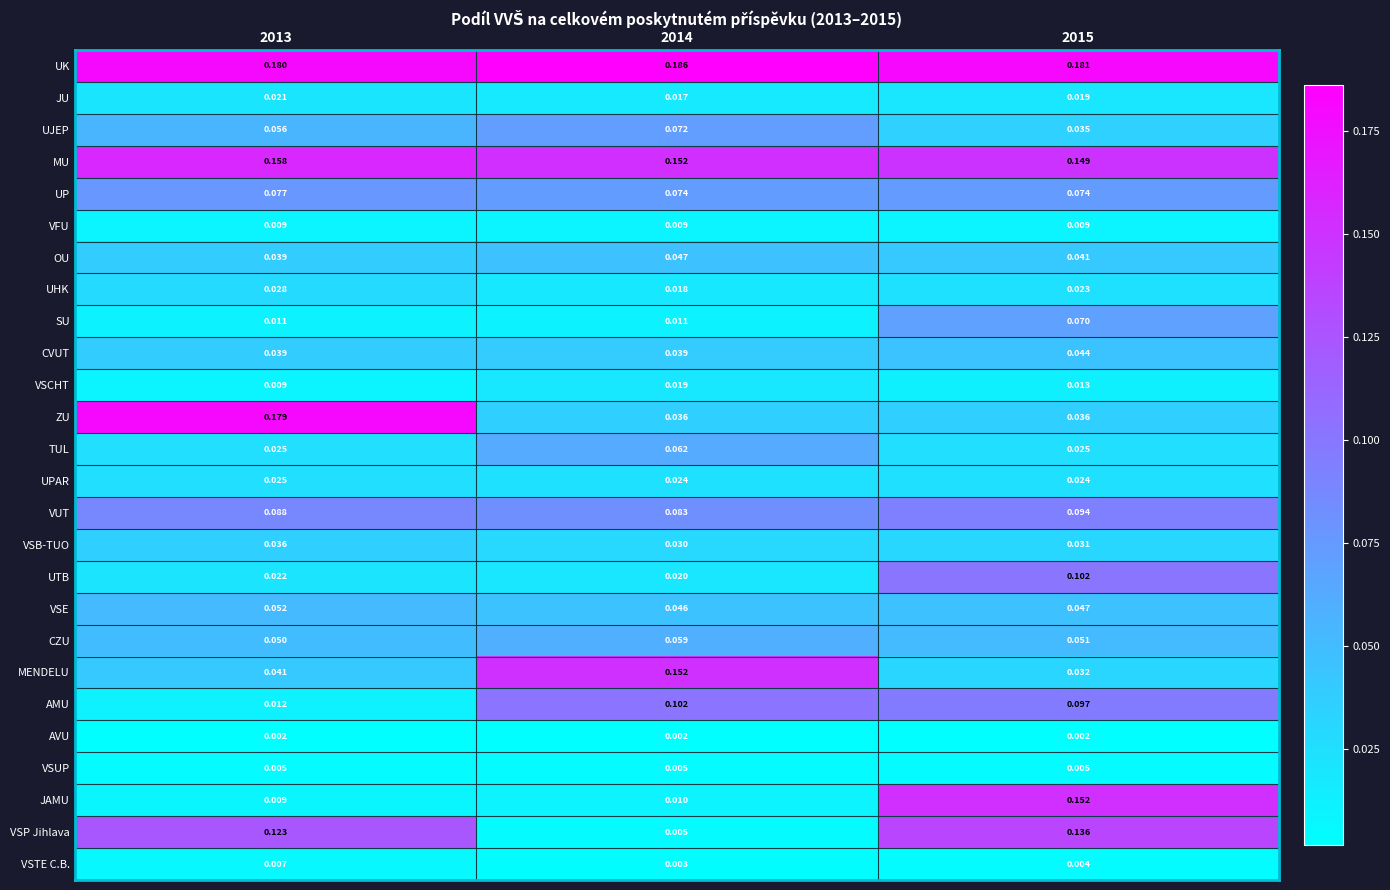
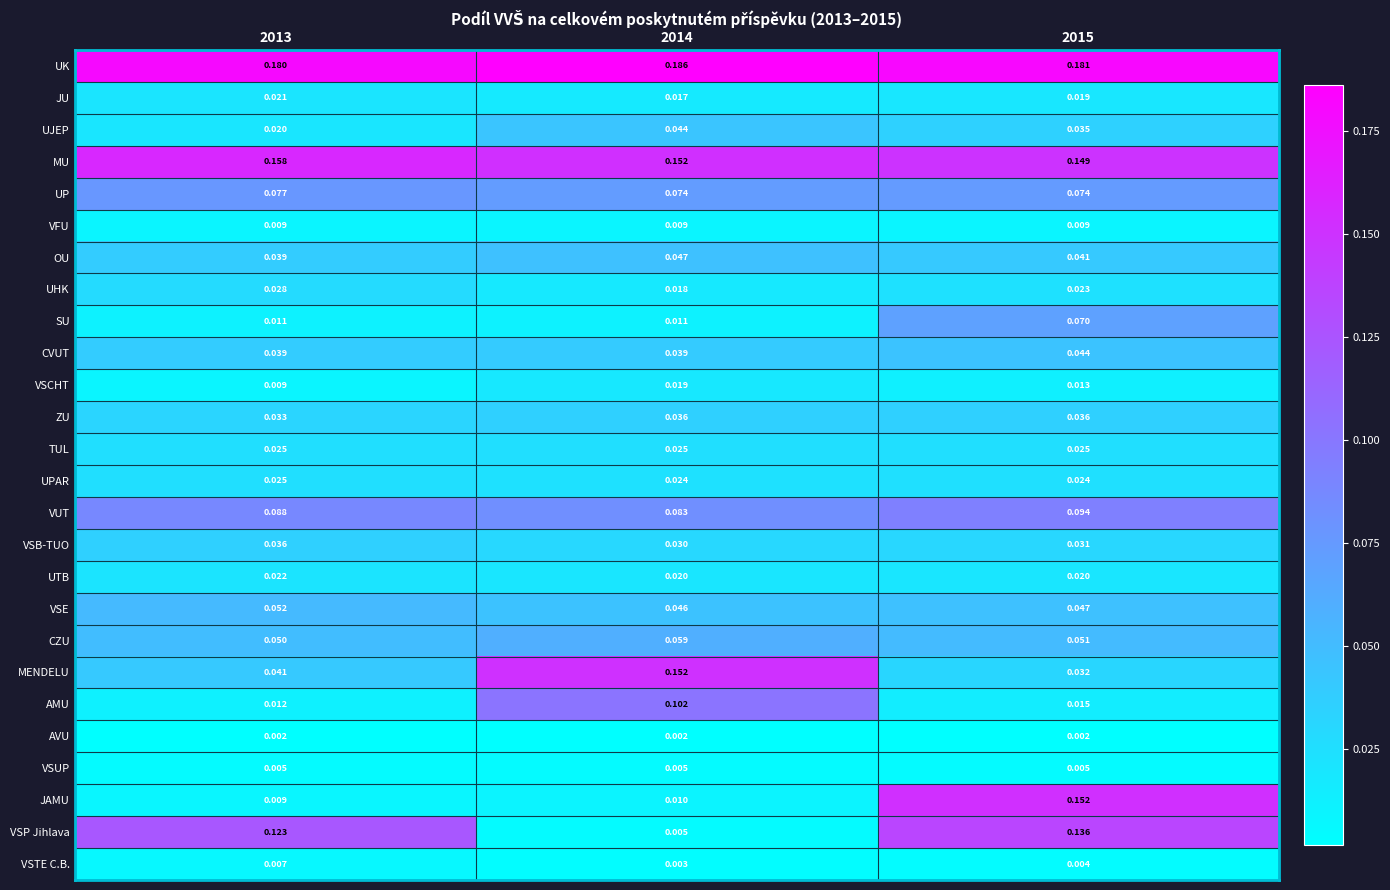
UJEP, 2013: 0.056 -> 0.020
UJEP, 2014: 0.072 -> 0.044
ZU, 2013: 0.179 -> 0.033
TUL, 2014: 0.062 -> 0.025
UTB, 2015: 0.102 -> 0.020
AMU, 2015: 0.097 -> 0.015
